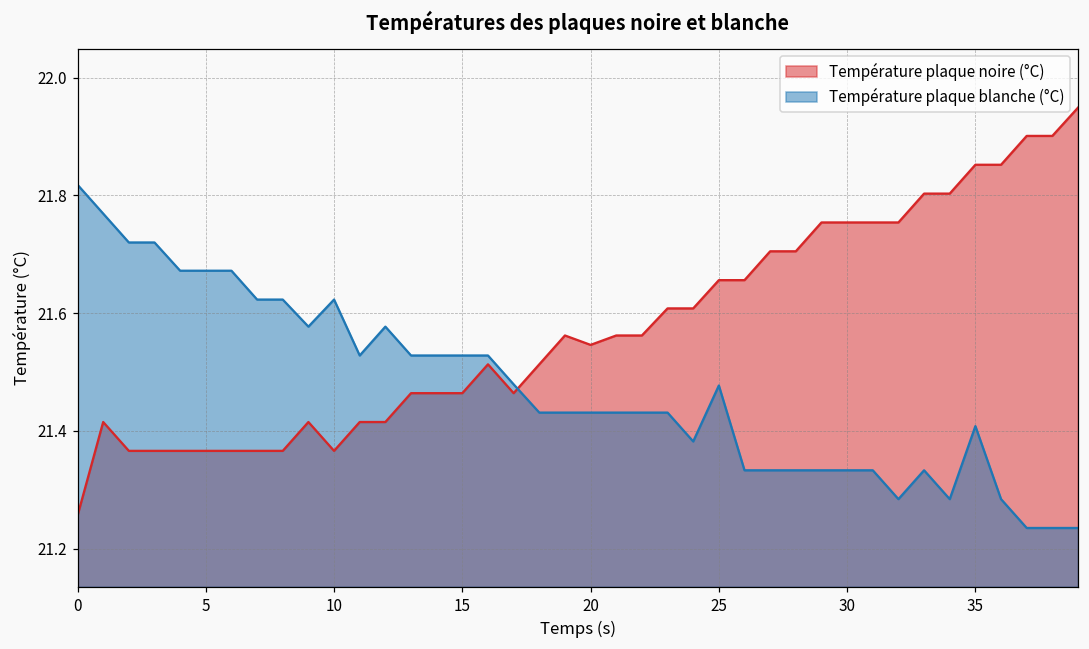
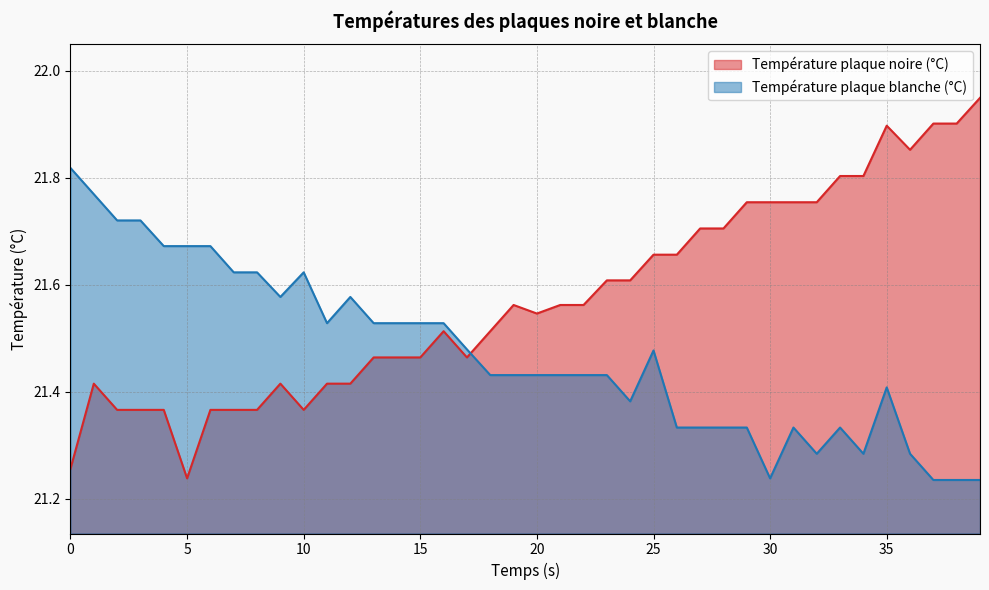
Température plaque noire (°C), 5: 21.37 -> 21.24
Température plaque blanche (°C), 30: 21.33 -> 21.24
Température plaque noire (°C), 35: 21.85 -> 21.90
